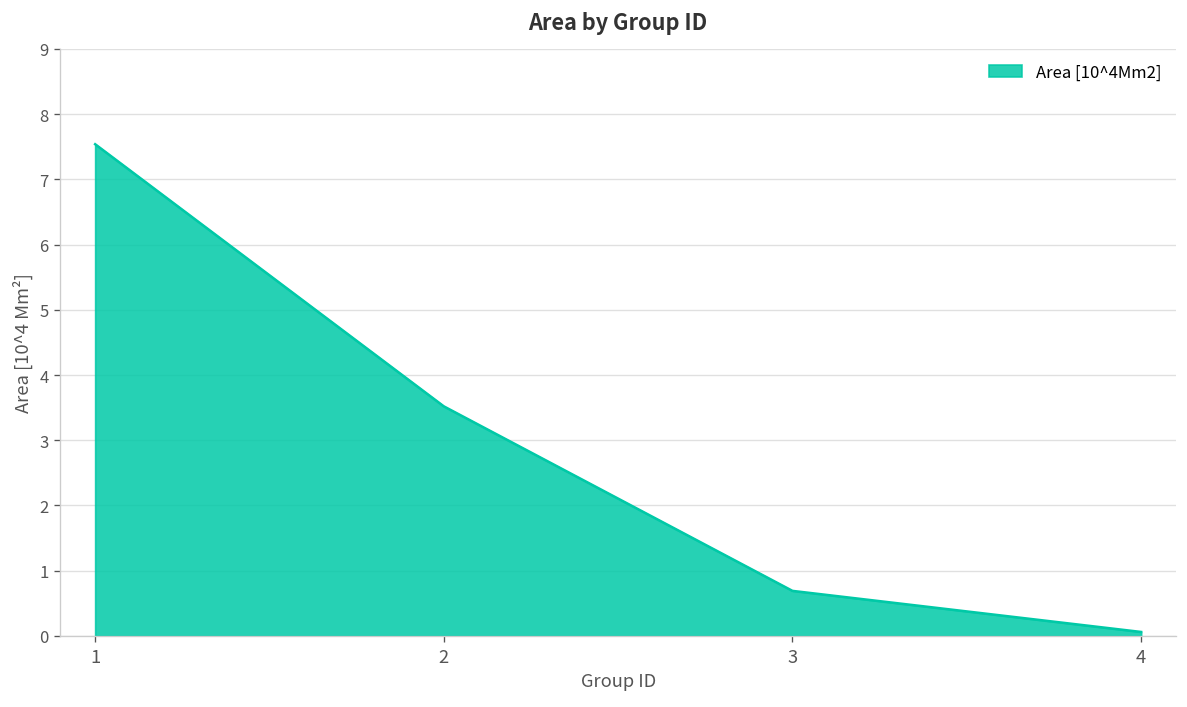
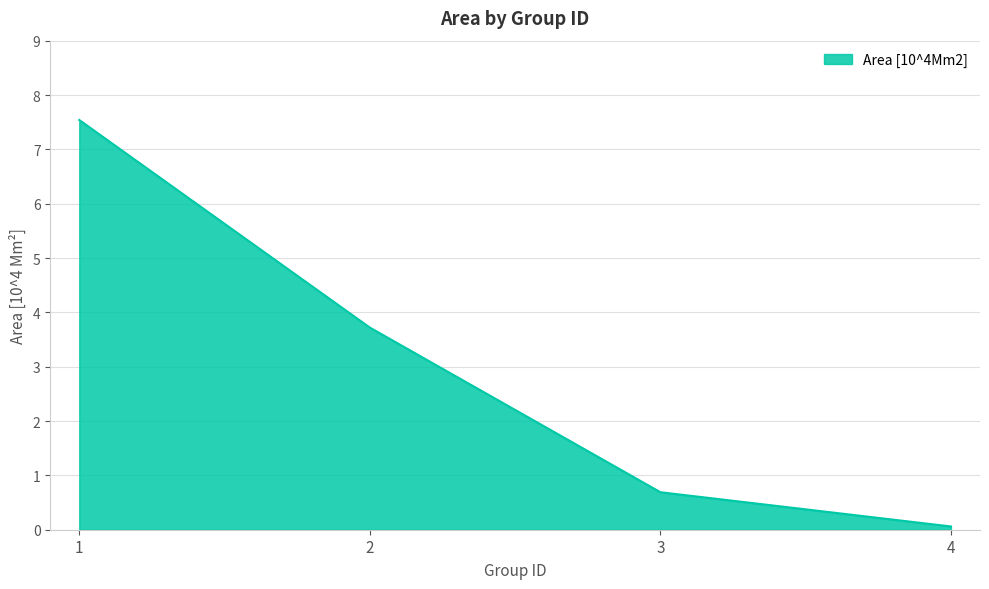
2: 3.5 -> 3.7
